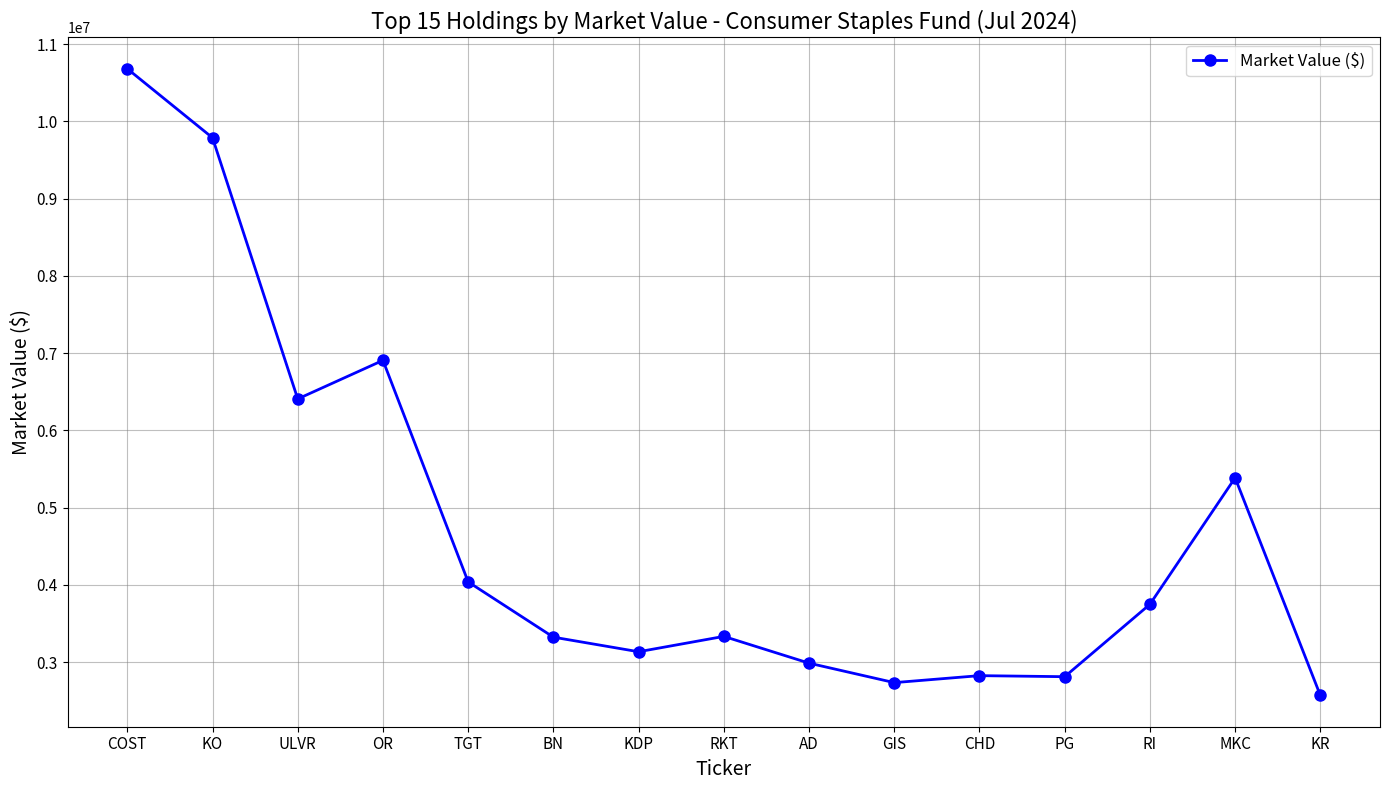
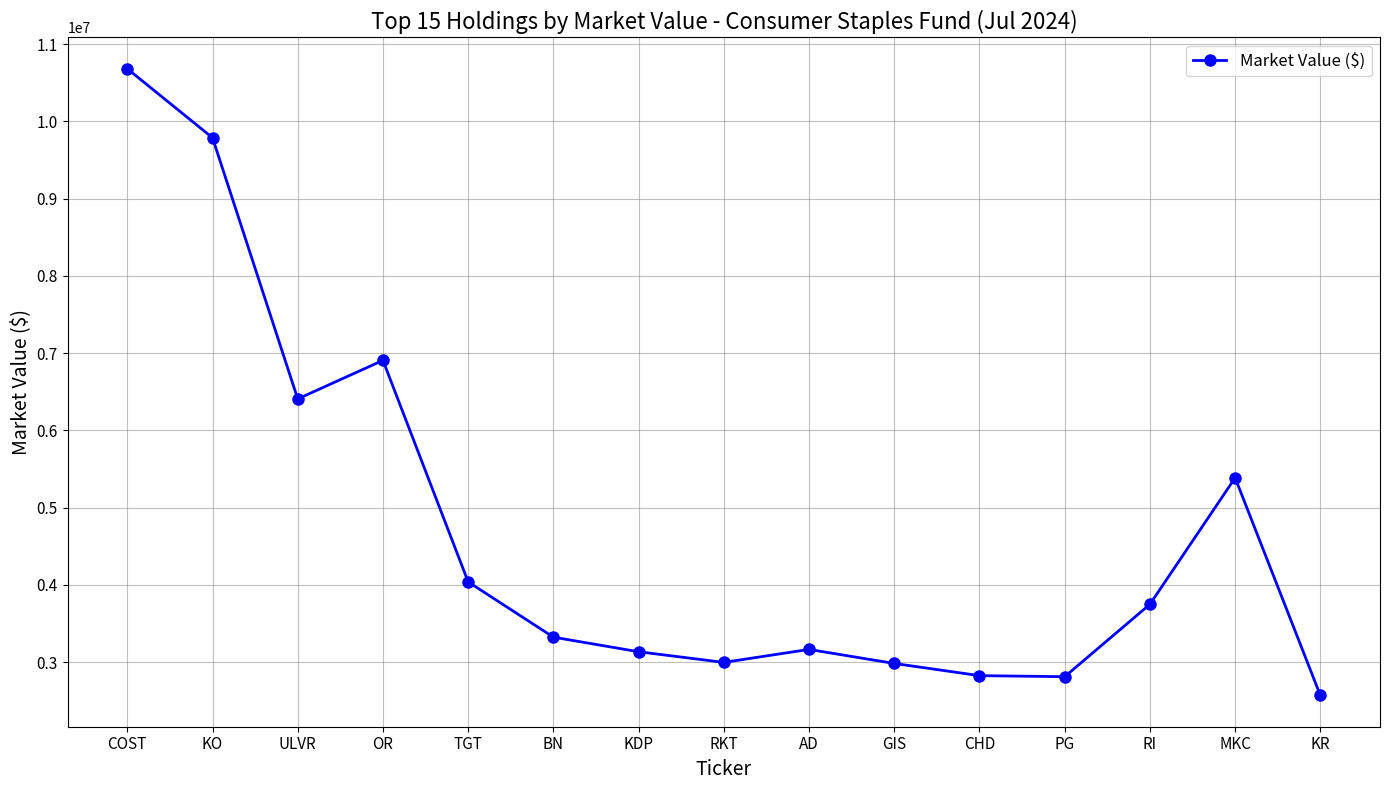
RKT: 3300000 -> 3000000
AD: 3000000 -> 3200000
GIS: 2700000 -> 3000000
